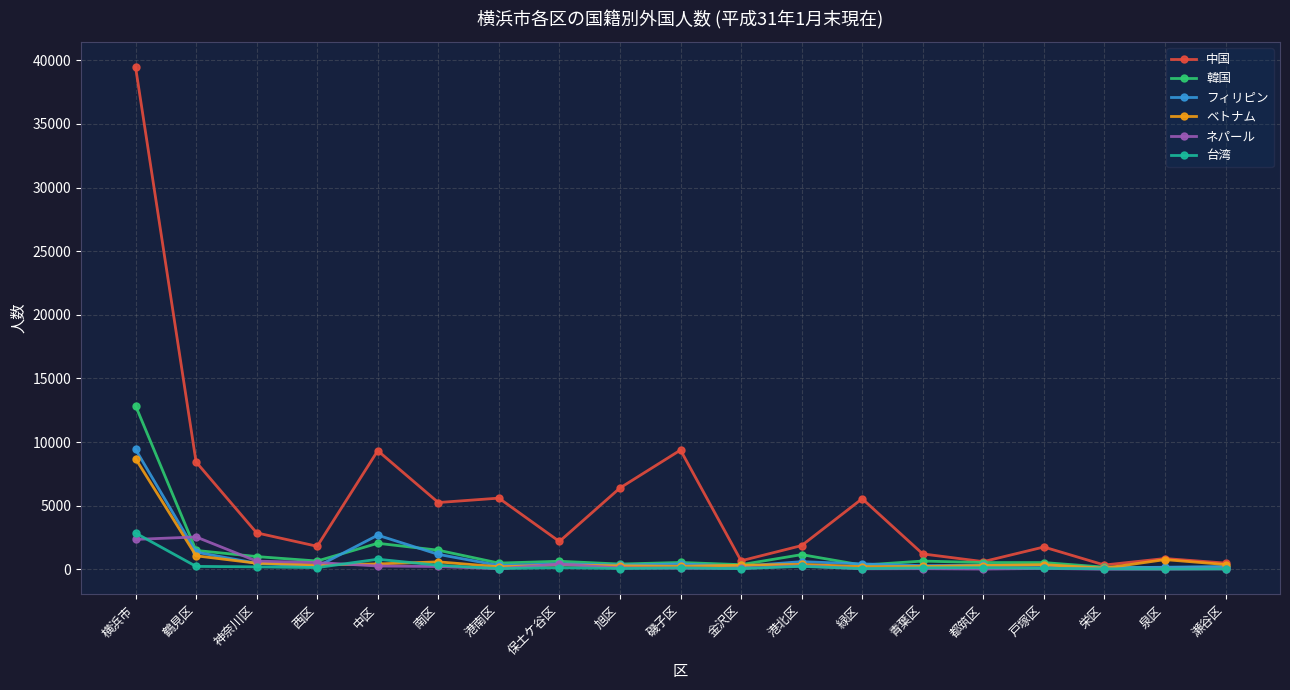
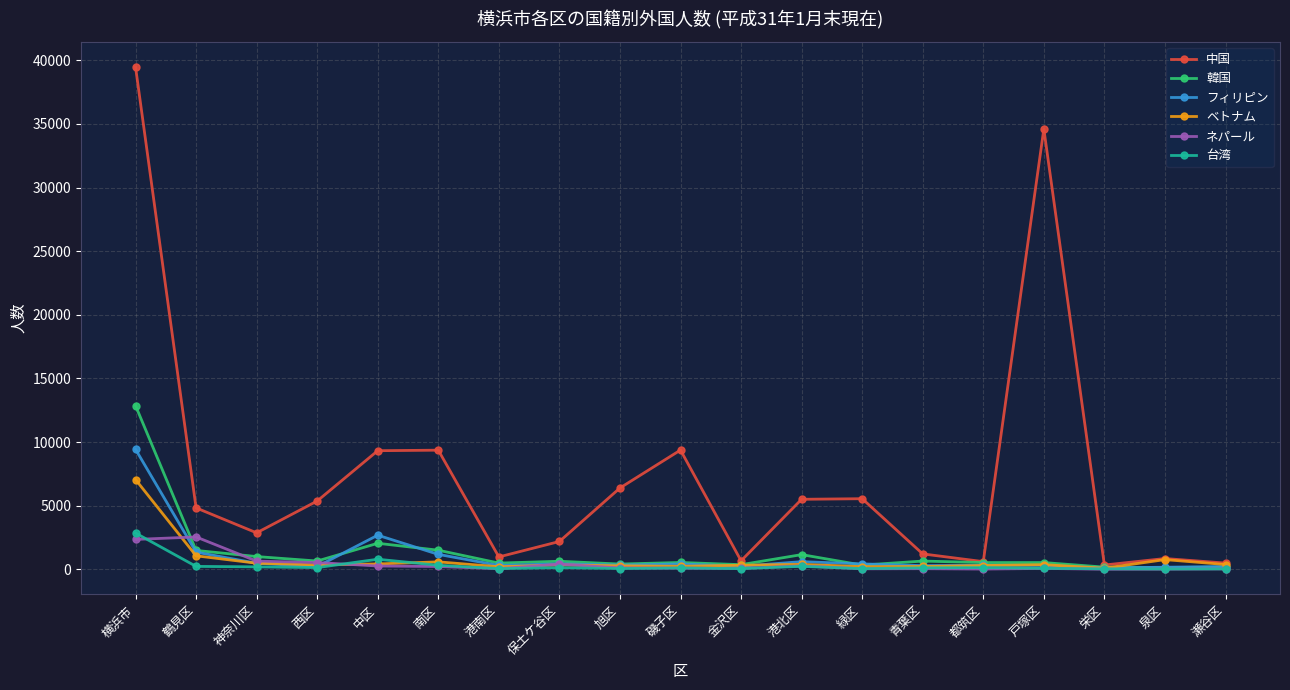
ベトナム, 横浜市: 8700 -> 7100
中国, 鶴見区: 8400 -> 4800
中国, 西区: 1800 -> 5400
中国, 南区: 5300 -> 9400
中国, 港南区: 5600 -> 1000
中国, 港北区: 1900 -> 5500
中国, 戸塚区: 1800 -> 34600
